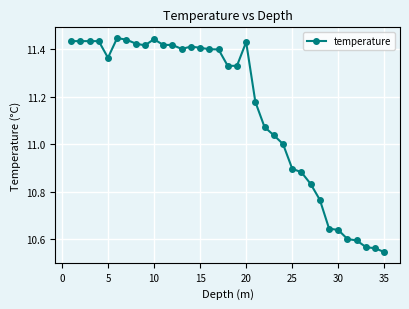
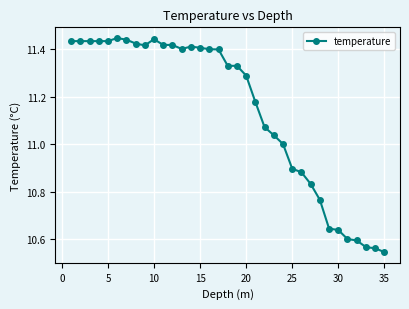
5: 11.36 -> 11.43
20: 11.43 -> 11.29
